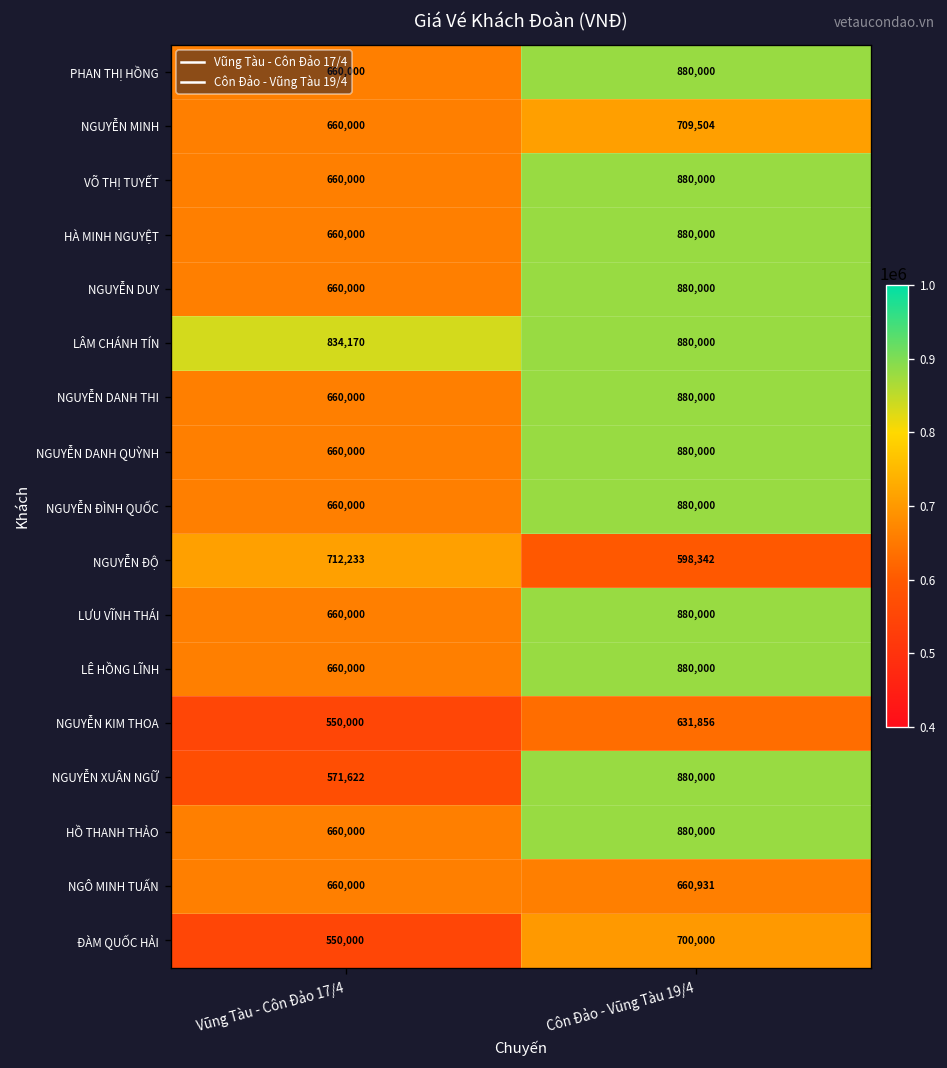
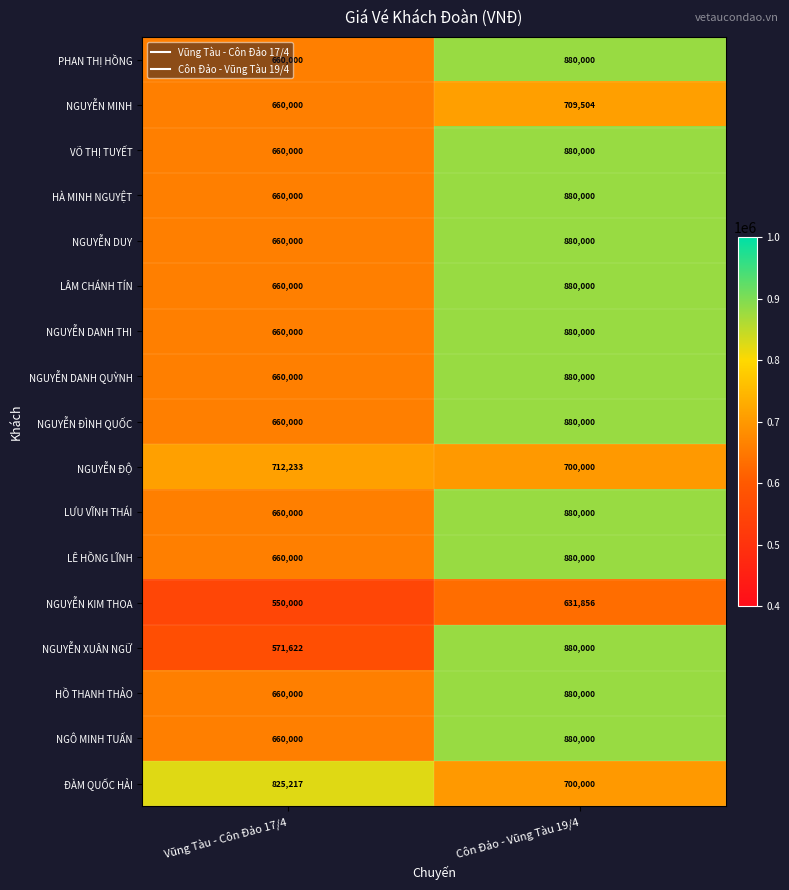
LÂM CHÁNH TÍN, Vũng Tàu - Côn Đảo 17/4: 834,170 -> 660,000
NGUYỄN ĐỘ, Côn Đảo - Vũng Tàu 19/4: 598,342 -> 700,000
NGÔ MINH TUẤN, Côn Đảo - Vũng Tàu 19/4: 660,931 -> 880,000
ĐÀM QUỐC HẢI, Vũng Tàu - Côn Đảo 17/4: 550,000 -> 825,217
